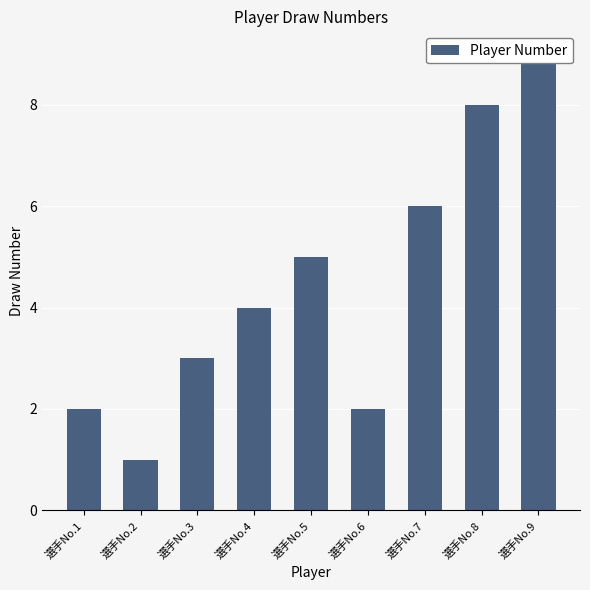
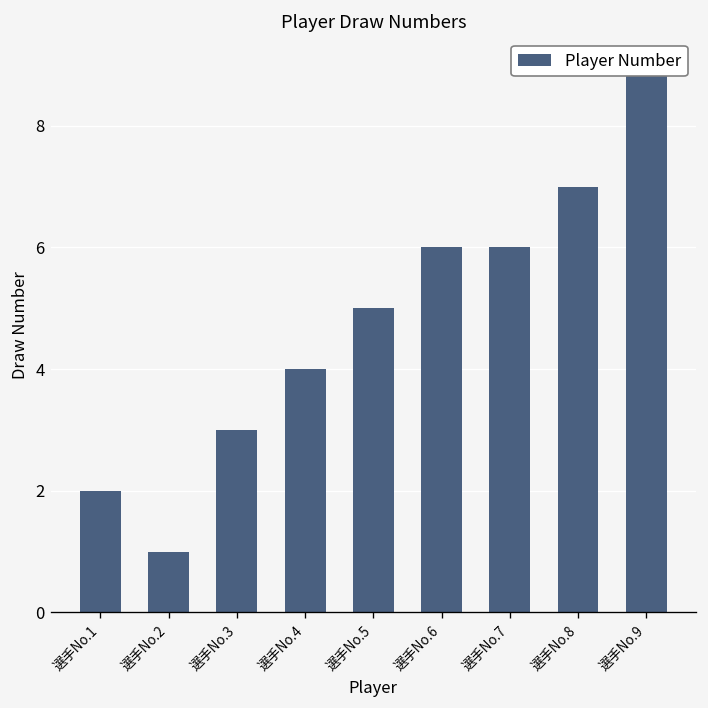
選手No.6: 2 -> 6
選手No.8: 8 -> 7
